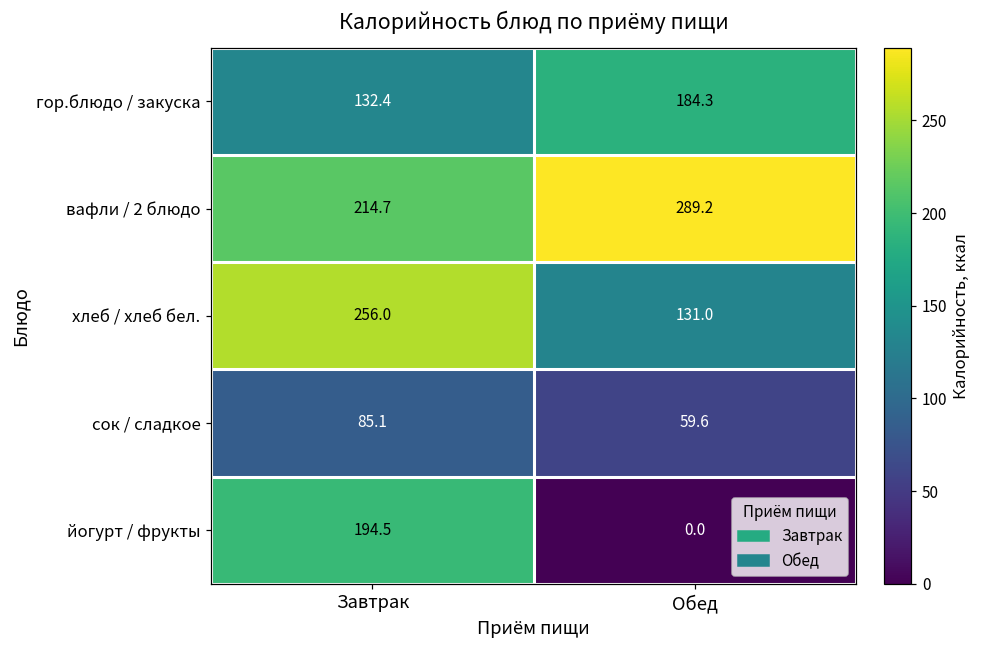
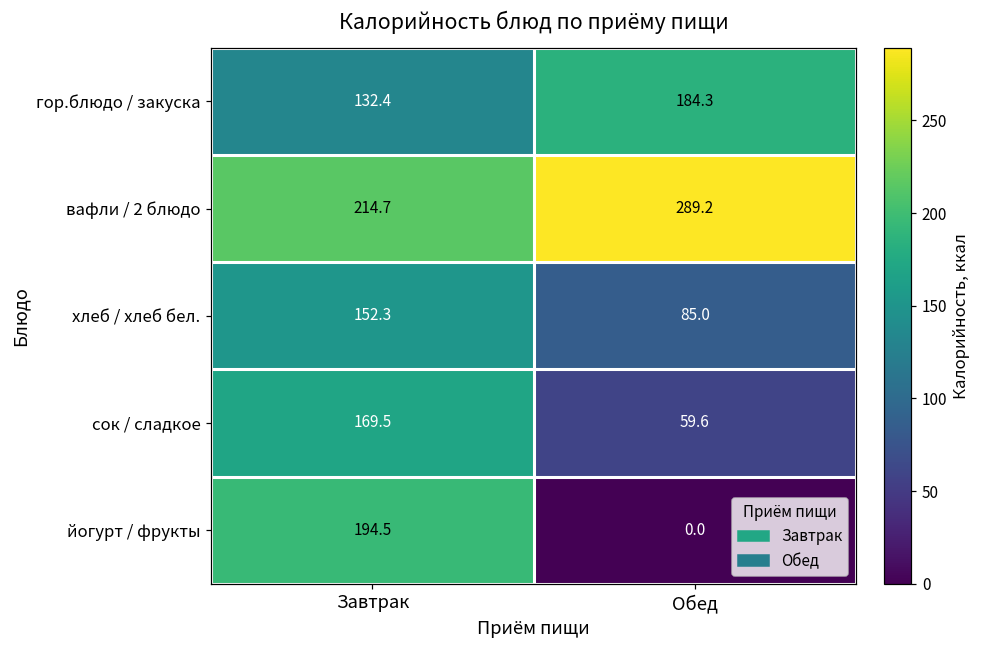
хлеб / хлеб бел., Завтрак: 256.0 -> 152.3
хлеб / хлеб бел., Обед: 131.0 -> 85.0
сок / сладкое, Завтрак: 85.1 -> 169.5
